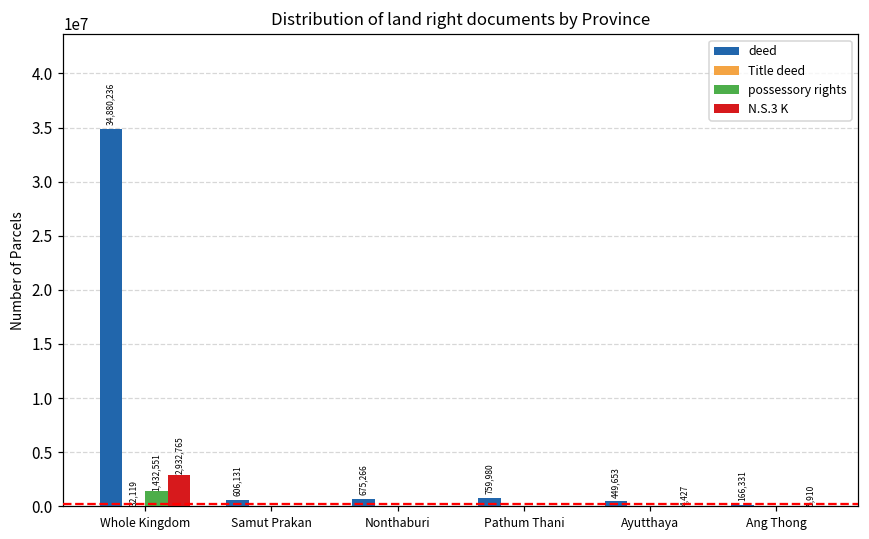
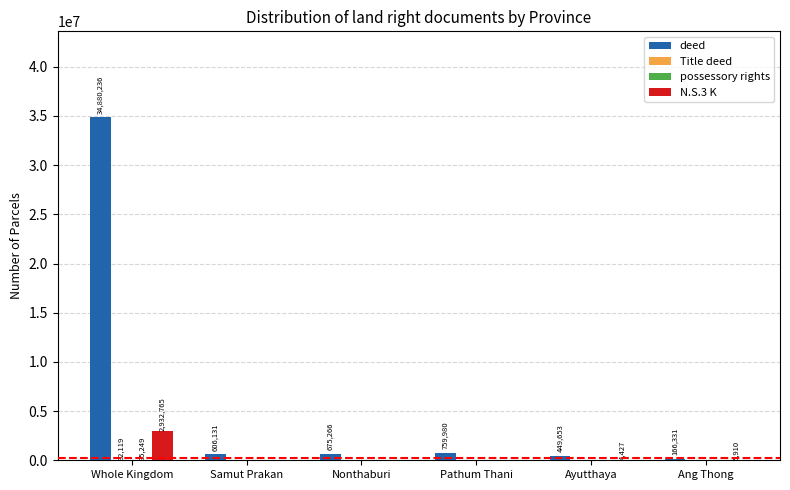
possessory rights, Whole Kingdom: 1,432,551 -> 35,249
